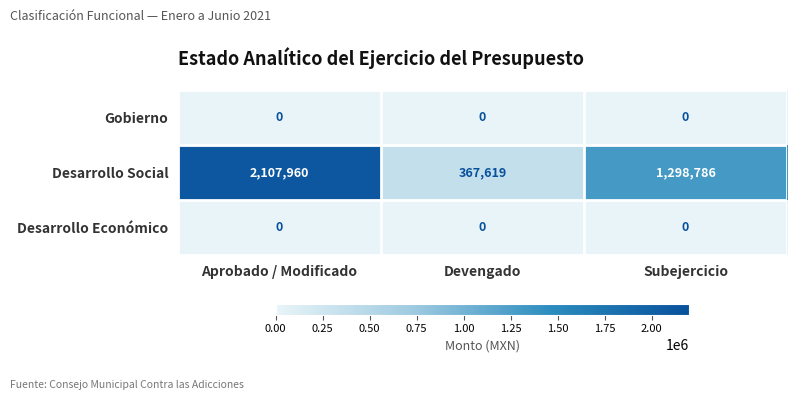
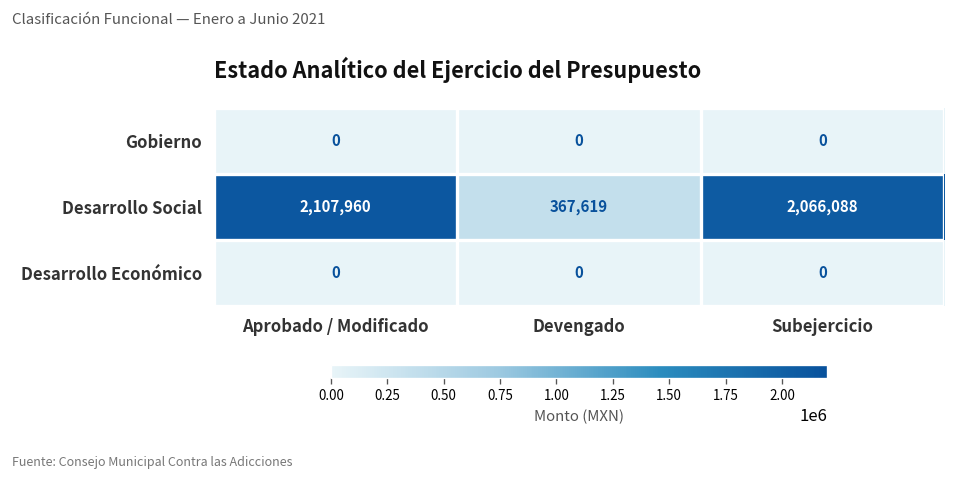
Desarrollo Social, Subejercicio: 1,298,786 -> 2,066,088
